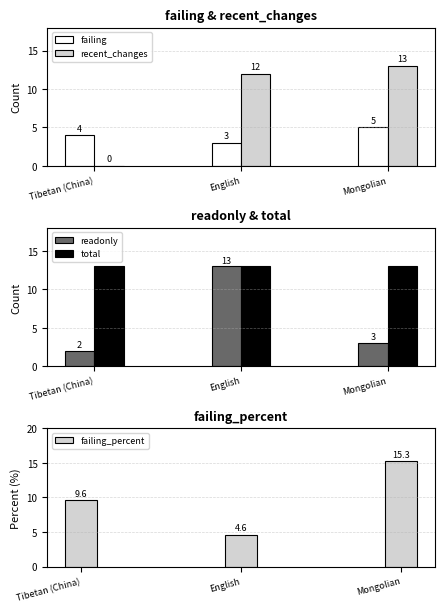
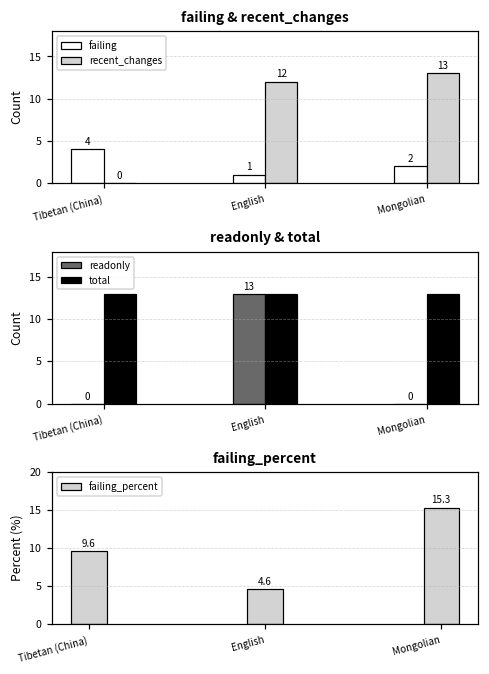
failing & recent_changes, failing, English: 3 -> 1
failing & recent_changes, failing, Mongolian: 5 -> 2
readonly & total, readonly, Tibetan (China): 2 -> 0
readonly & total, readonly, Mongolian: 3 -> 0
